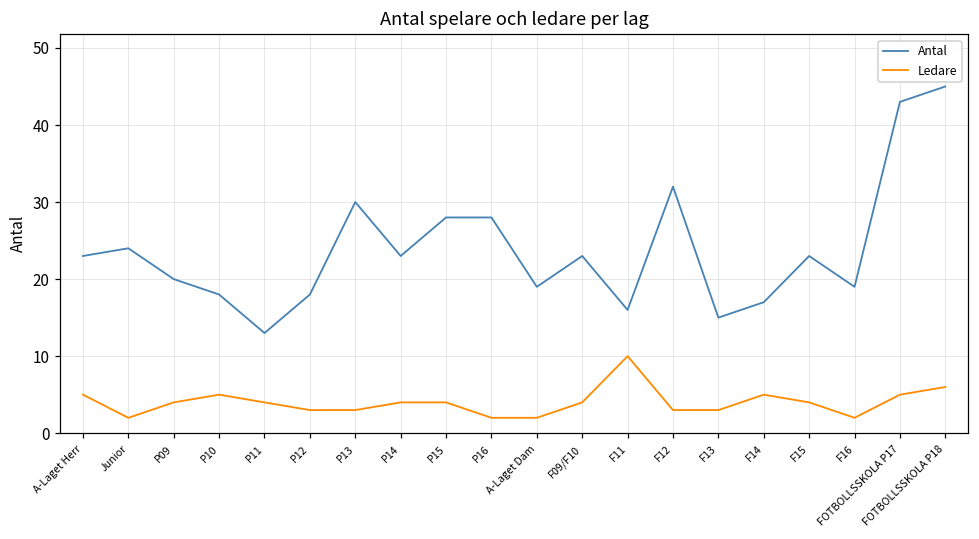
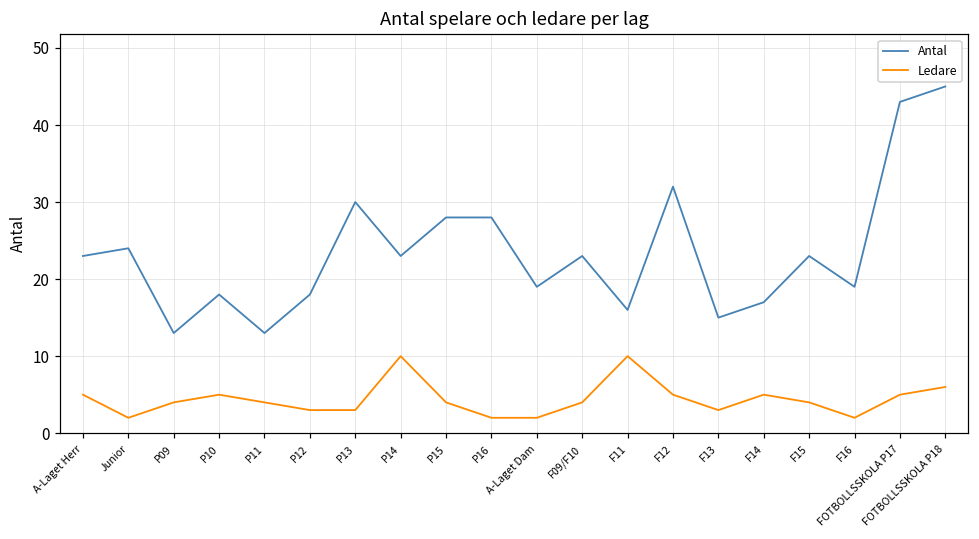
Antal, P09: 20 -> 13
Ledare, P14: 4 -> 10
Ledare, F12: 3 -> 5
